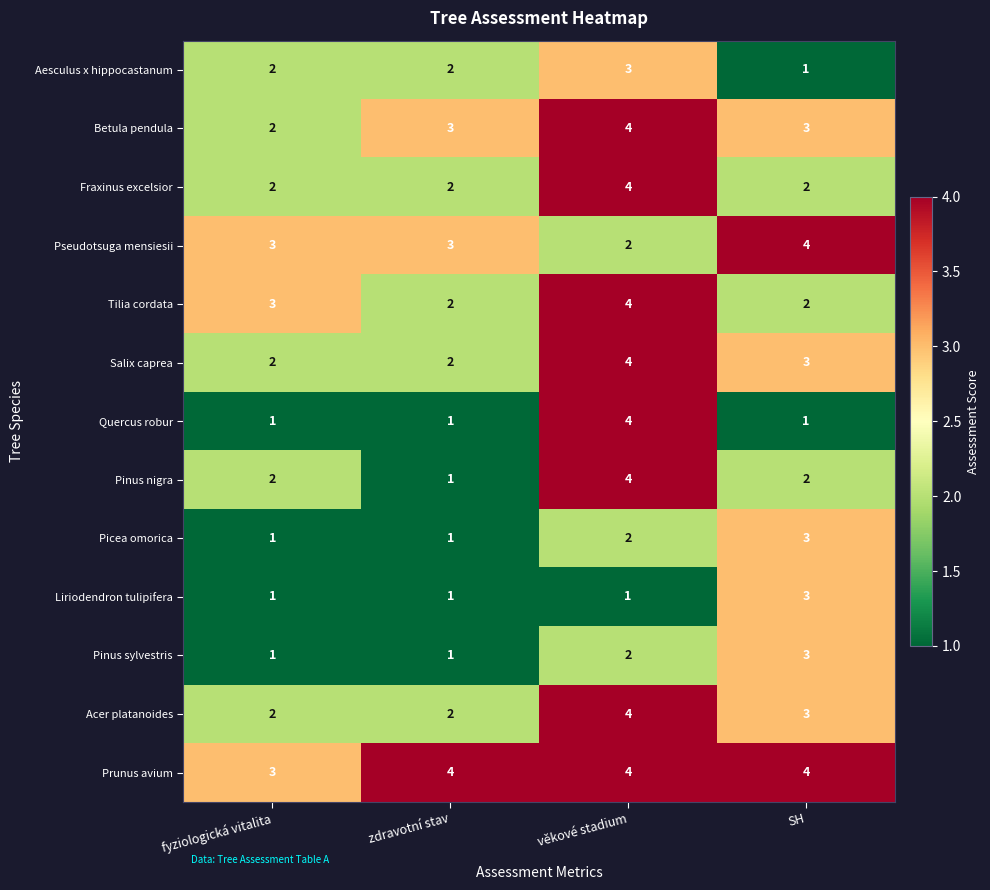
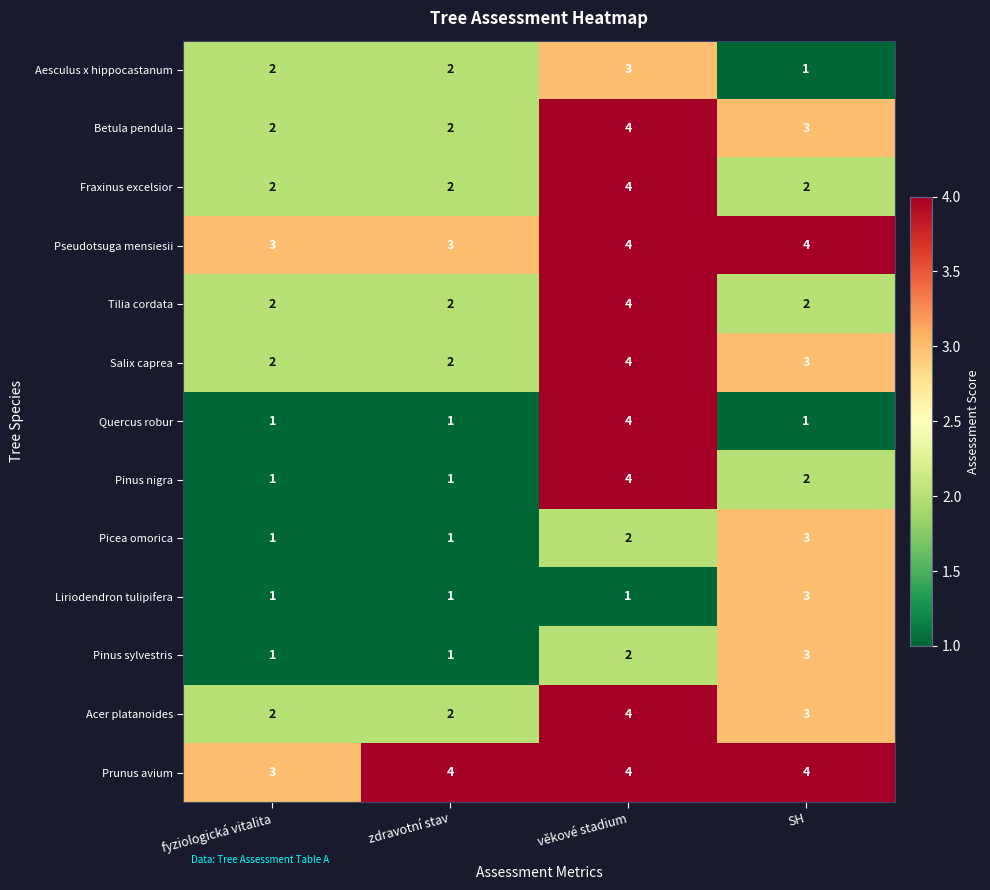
Betula pendula, zdravotní stav: 3 -> 2
Pseudotsuga mensiesii, věkové stadium: 2 -> 4
Tilia cordata, fyziologická vitalita: 3 -> 2
Pinus nigra, fyziologická vitalita: 2 -> 1
